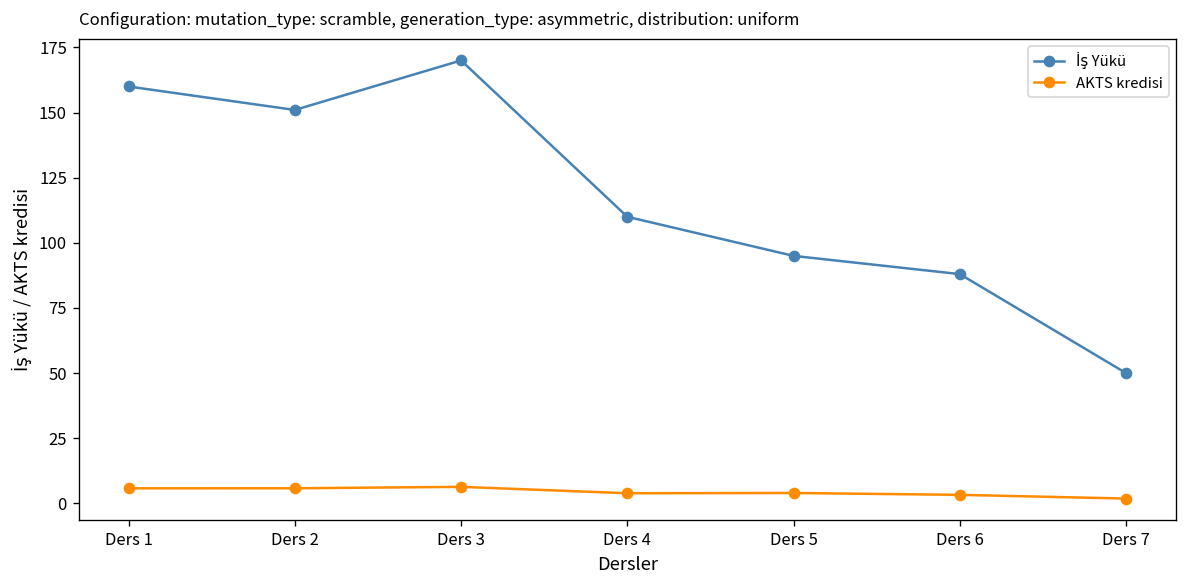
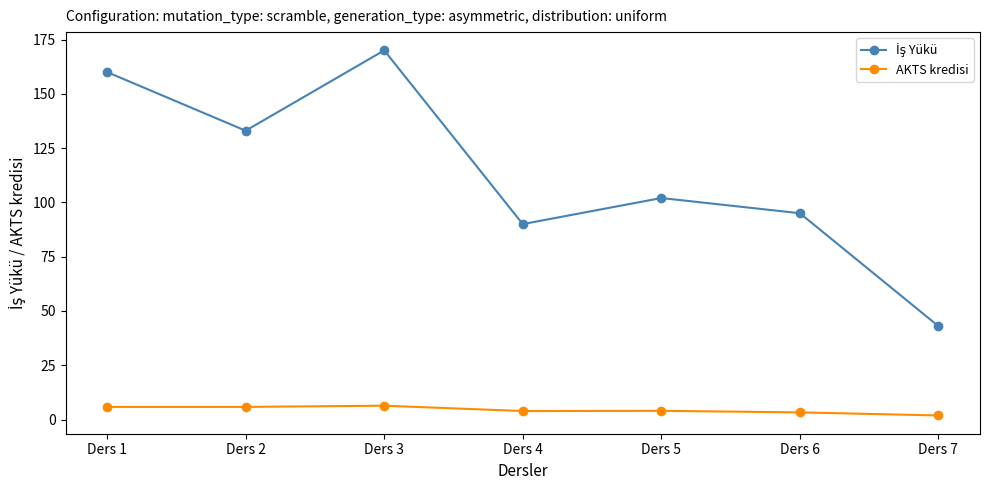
İş Yükü, Ders 2: 151 -> 133
İş Yükü, Ders 4: 110 -> 90
İş Yükü, Ders 5: 95 -> 102
İş Yükü, Ders 6: 88 -> 95
İş Yükü, Ders 7: 50 -> 43
